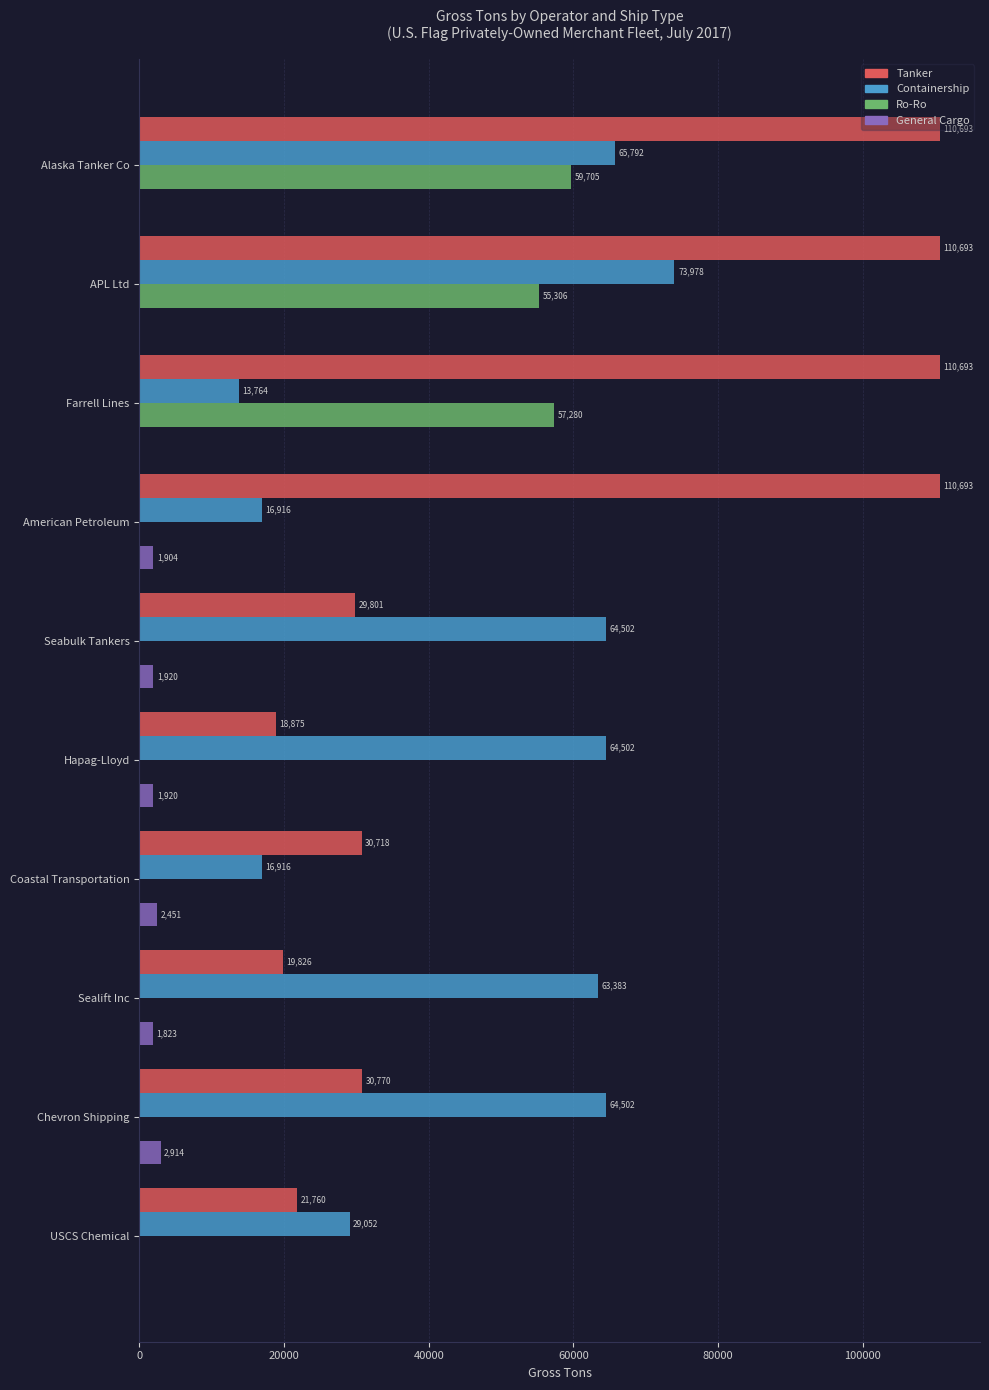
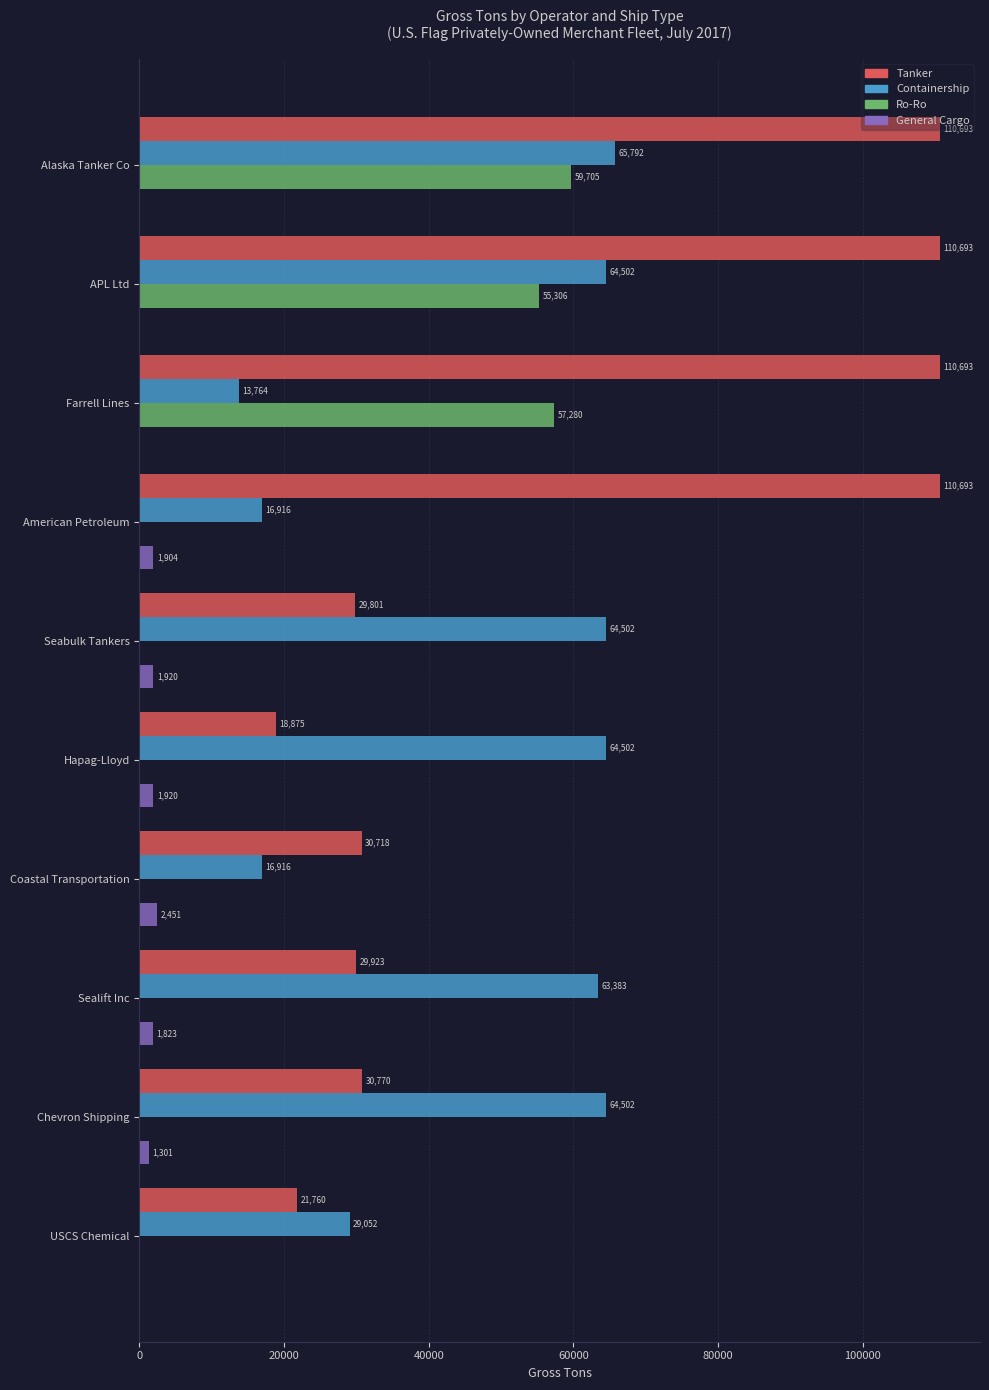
Containership, APL Ltd: 73,978 -> 64,502
Tanker, Sealift Inc: 19,826 -> 29,923
General Cargo, Chevron Shipping: 2,914 -> 1,301
